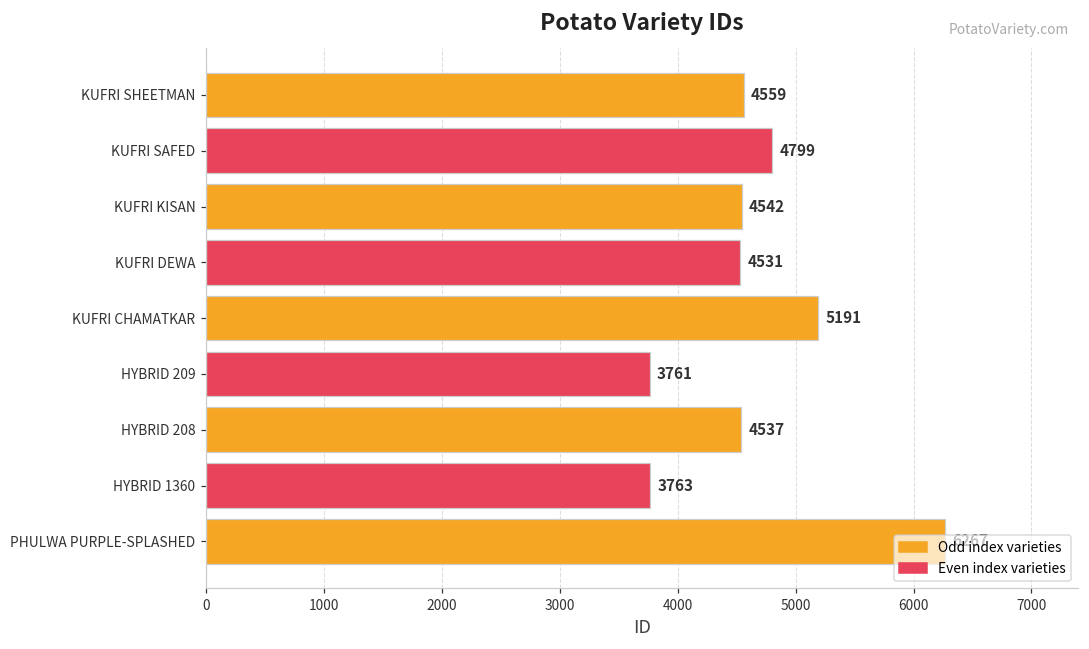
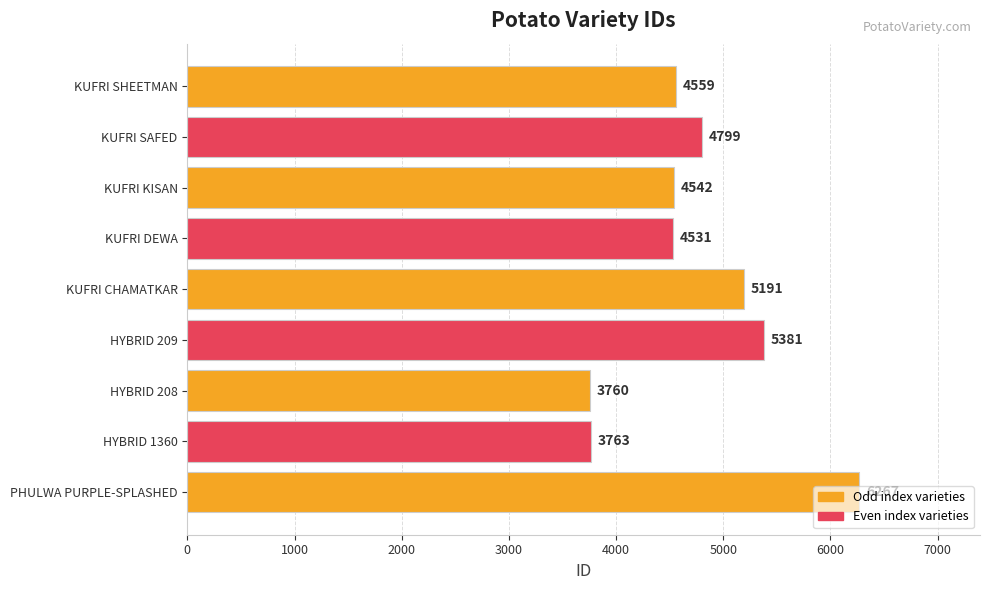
HYBRID 209: 3761 -> 5381
HYBRID 208: 4537 -> 3760
